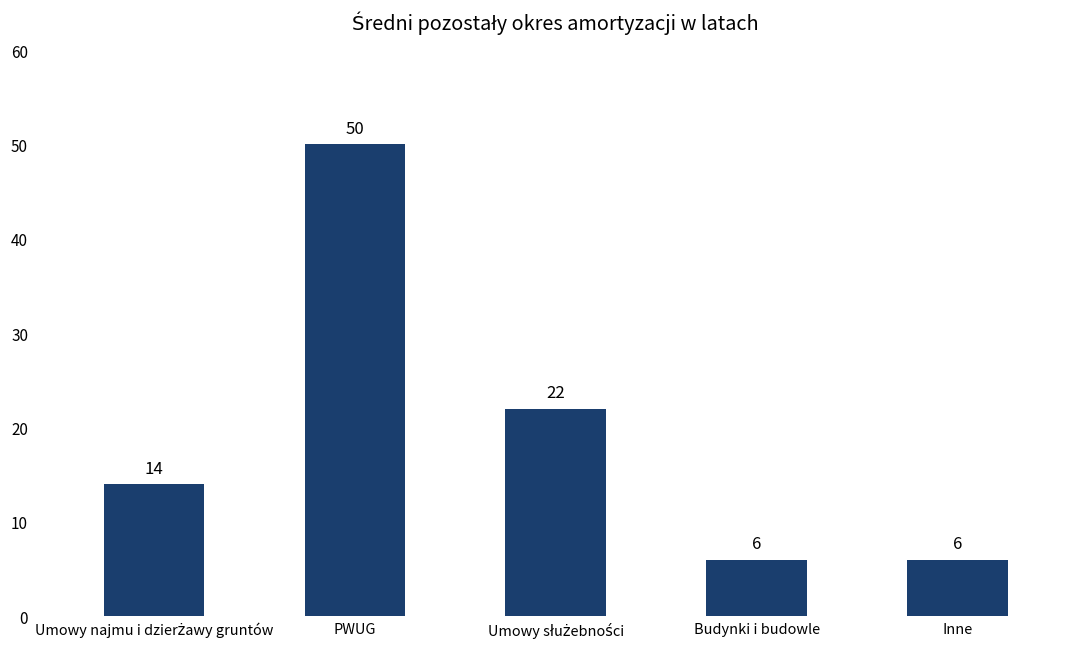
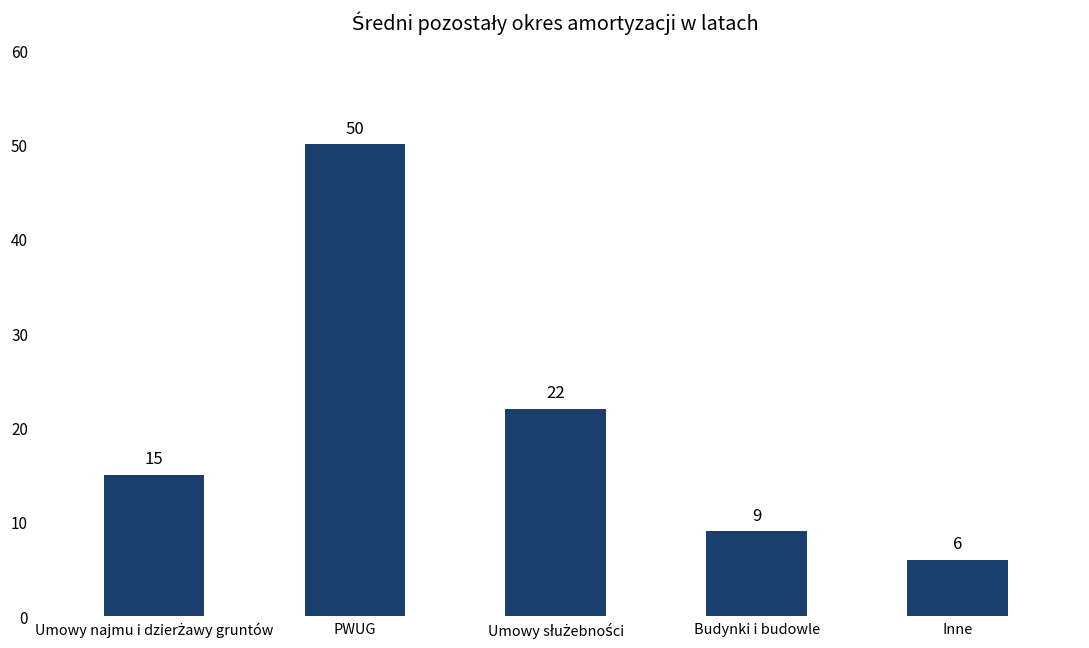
Umowy najmu i dzierżawy gruntów: 14 -> 15
Budynki i budowle: 6 -> 9
